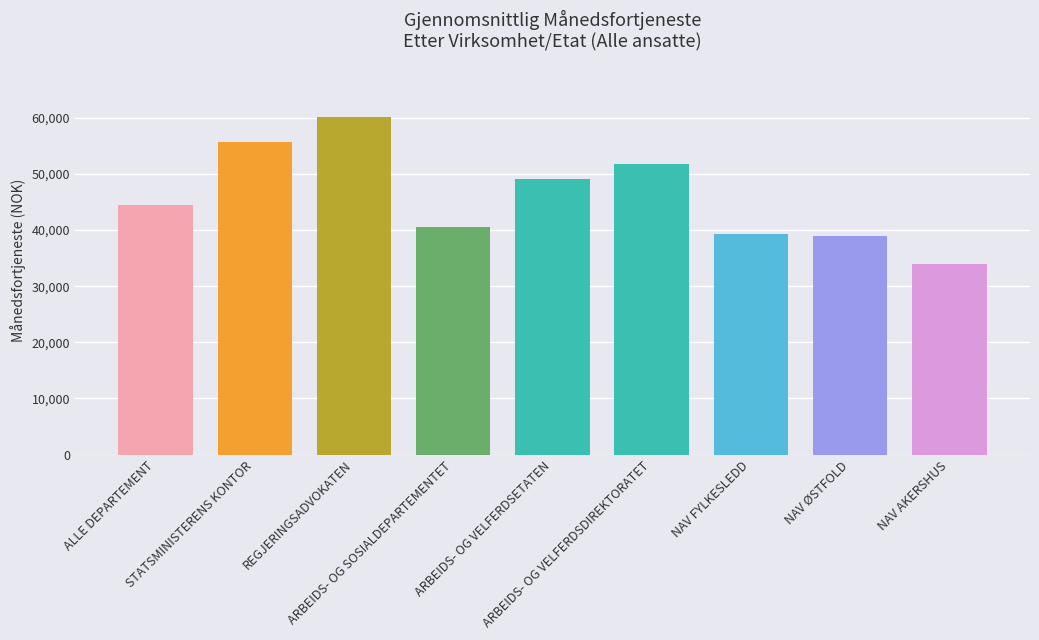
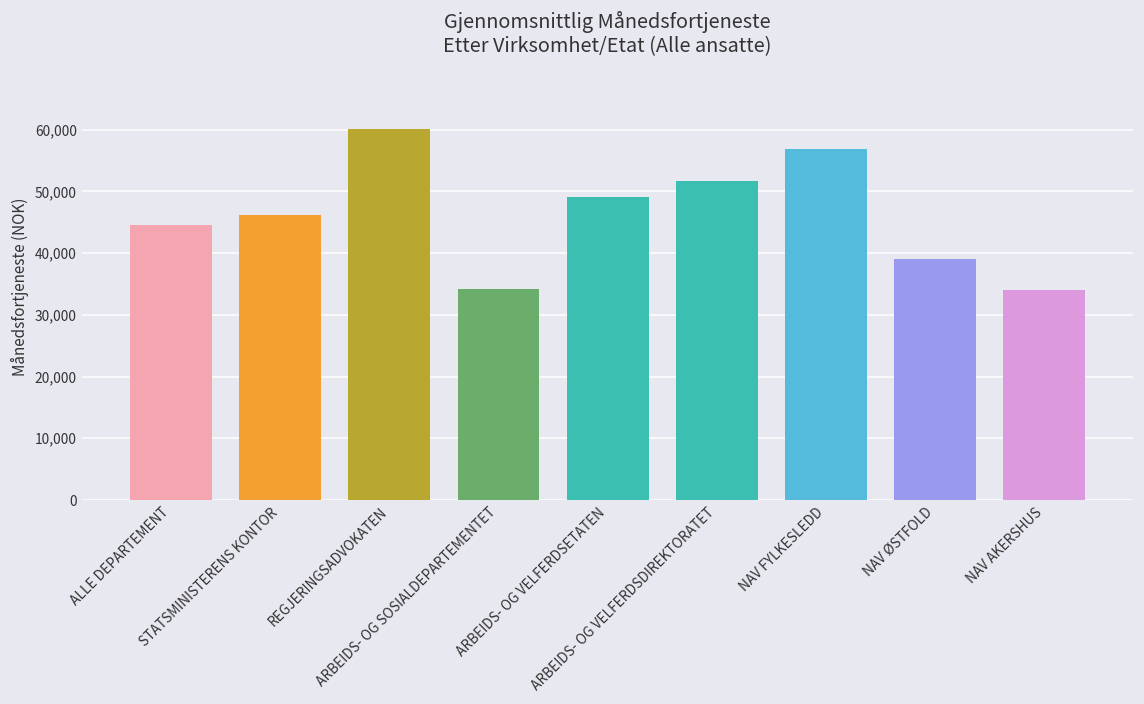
STATSMINISTERENS KONTOR: 56,000 -> 46,000
ARBEIDS- OG SOSIALDEPARTEMENTET: 41,000 -> 34,000
NAV FYLKESLEDD: 39,000 -> 57,000
